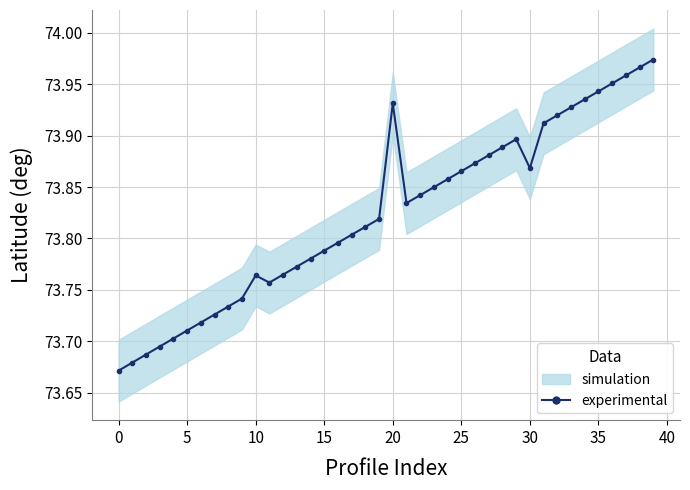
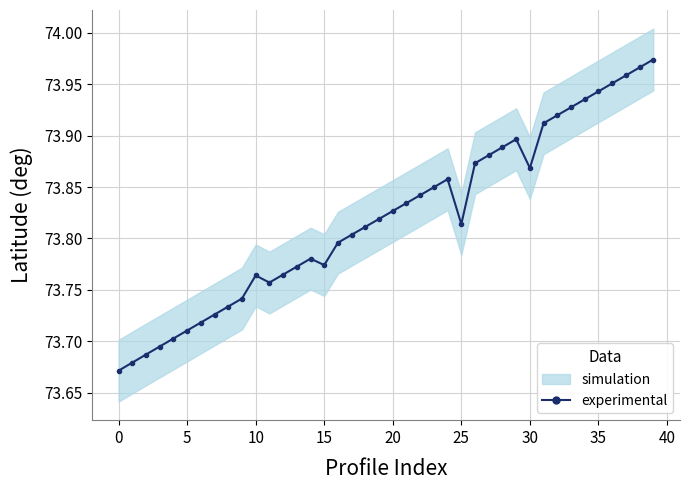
experimental, 15: 73.788 -> 73.774
experimental, 20: 73.931 -> 73.827
experimental, 25: 73.865 -> 73.814
